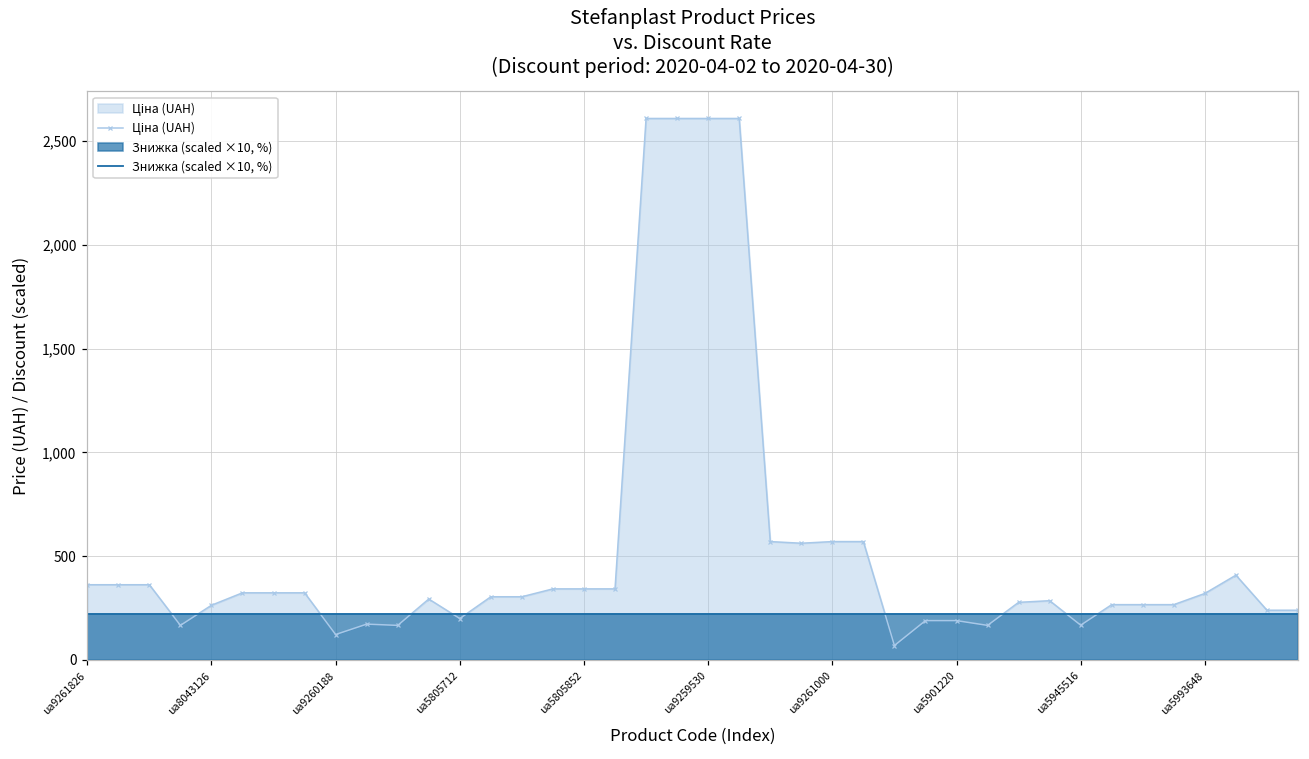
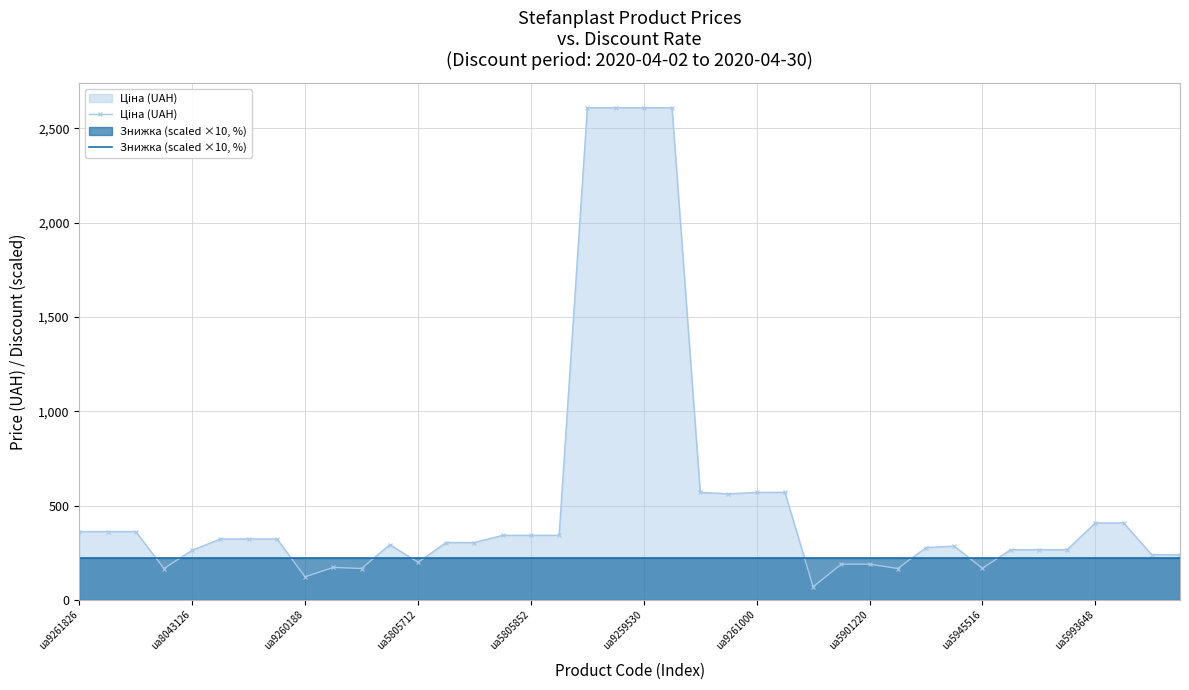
Ціна (UAH), ua5993648: 320 -> 410
